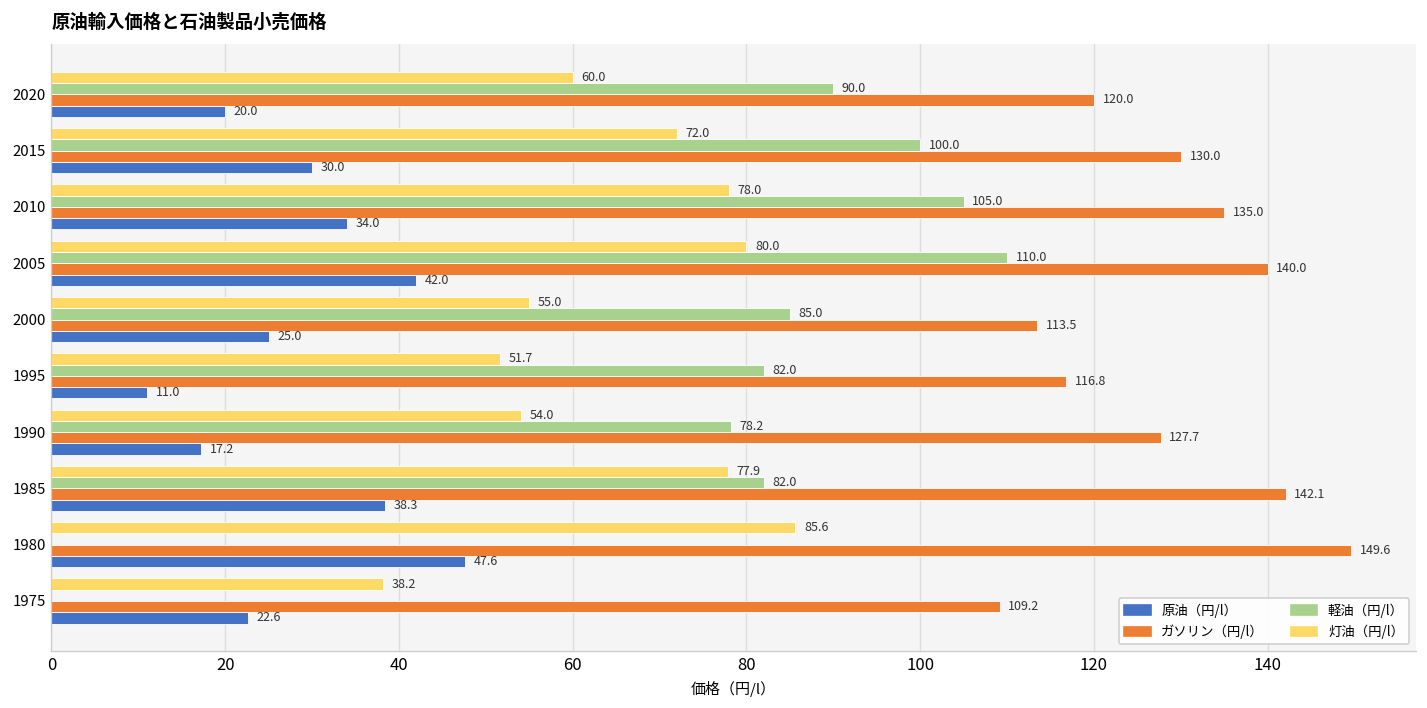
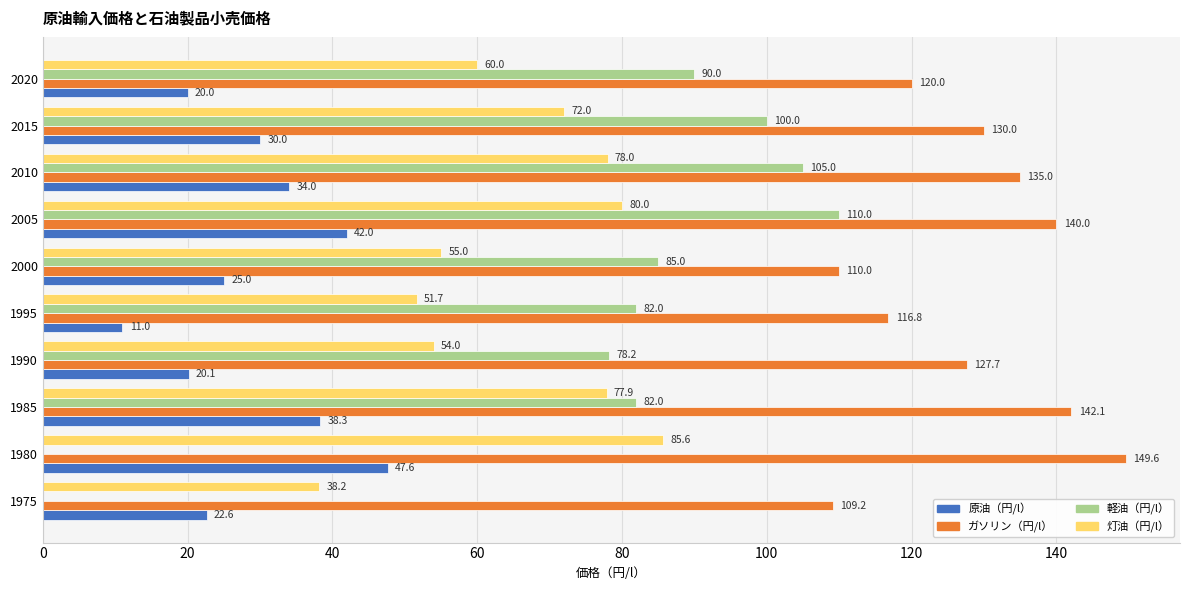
ガソリン（円/l）, 2000: 113.5 -> 110.0
原油（円/l）, 1990: 17.2 -> 20.1
